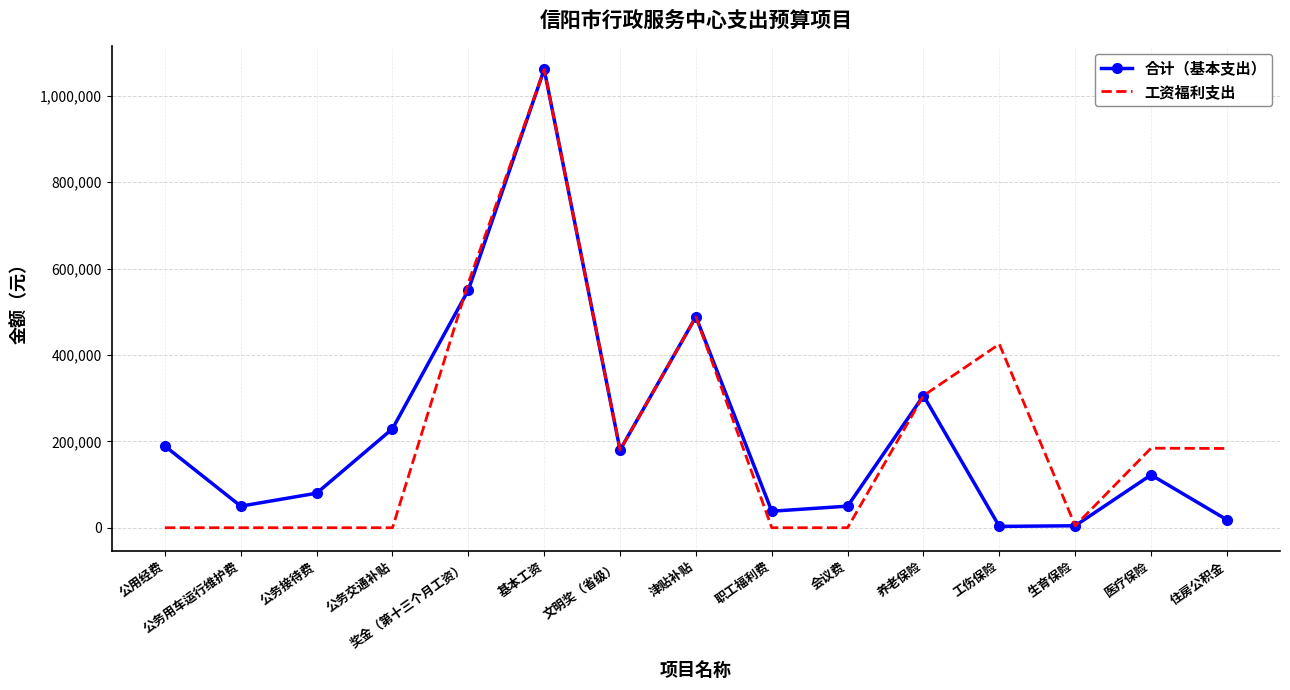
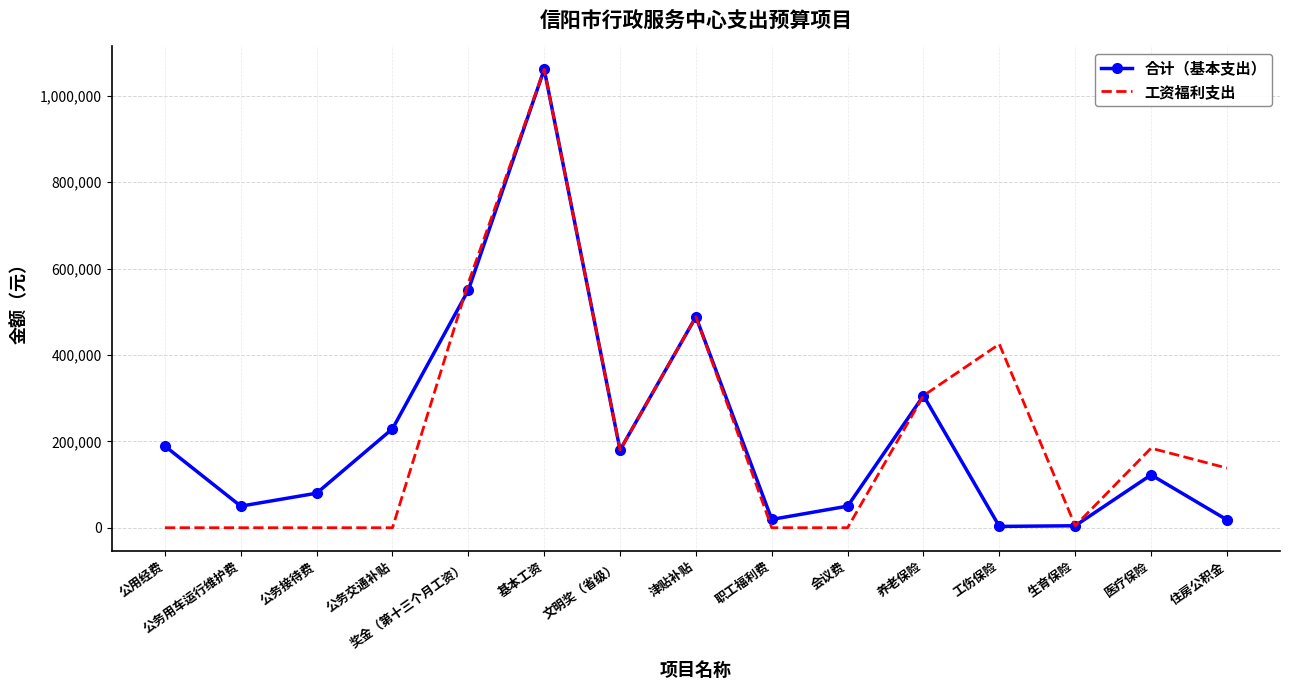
合计（基本支出）, 职工福利费: 40,000 -> 20,000
工资福利支出, 住房公积金: 180,000 -> 140,000
